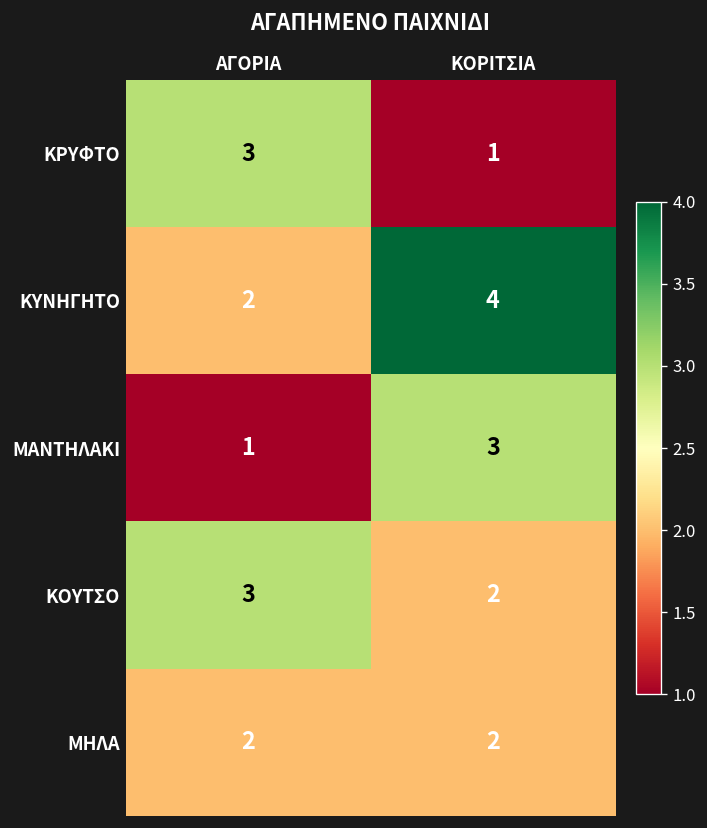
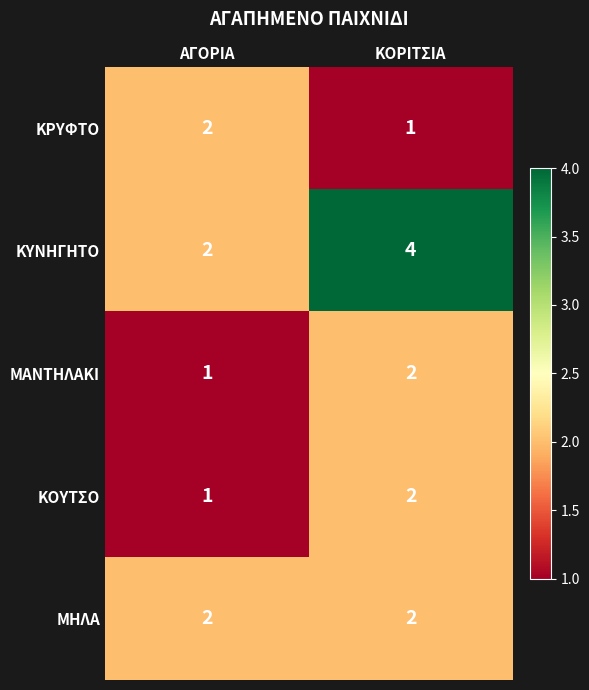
ΚΡΥΦΤΟ, ΑΓΟΡΙΑ: 3 -> 2
ΜΑΝΤΗΛΑΚΙ, ΚΟΡΙΤΣΙΑ: 3 -> 2
ΚΟΥΤΣΟ, ΑΓΟΡΙΑ: 3 -> 1
